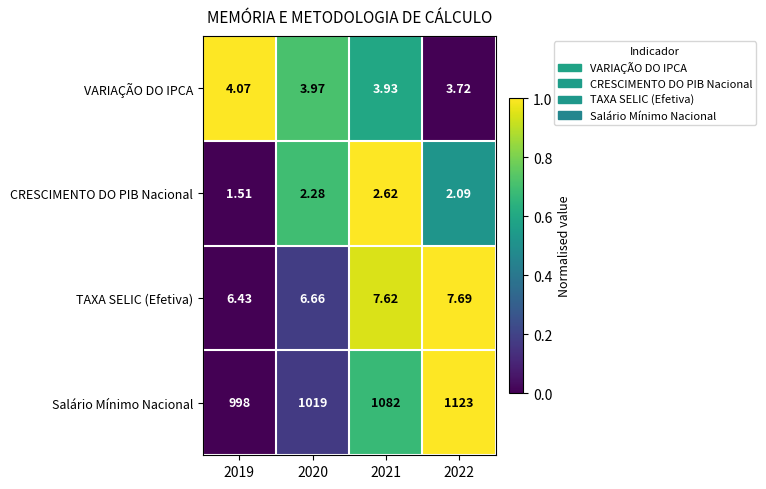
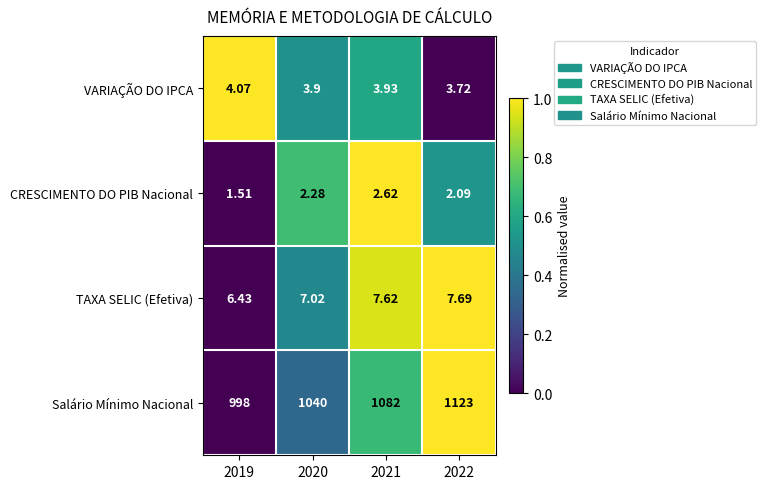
VARIAÇÃO DO IPCA, 2020: 3.97 -> 3.9
TAXA SELIC (Efetiva), 2020: 6.66 -> 7.02
Salário Mínimo Nacional, 2020: 1019 -> 1040
